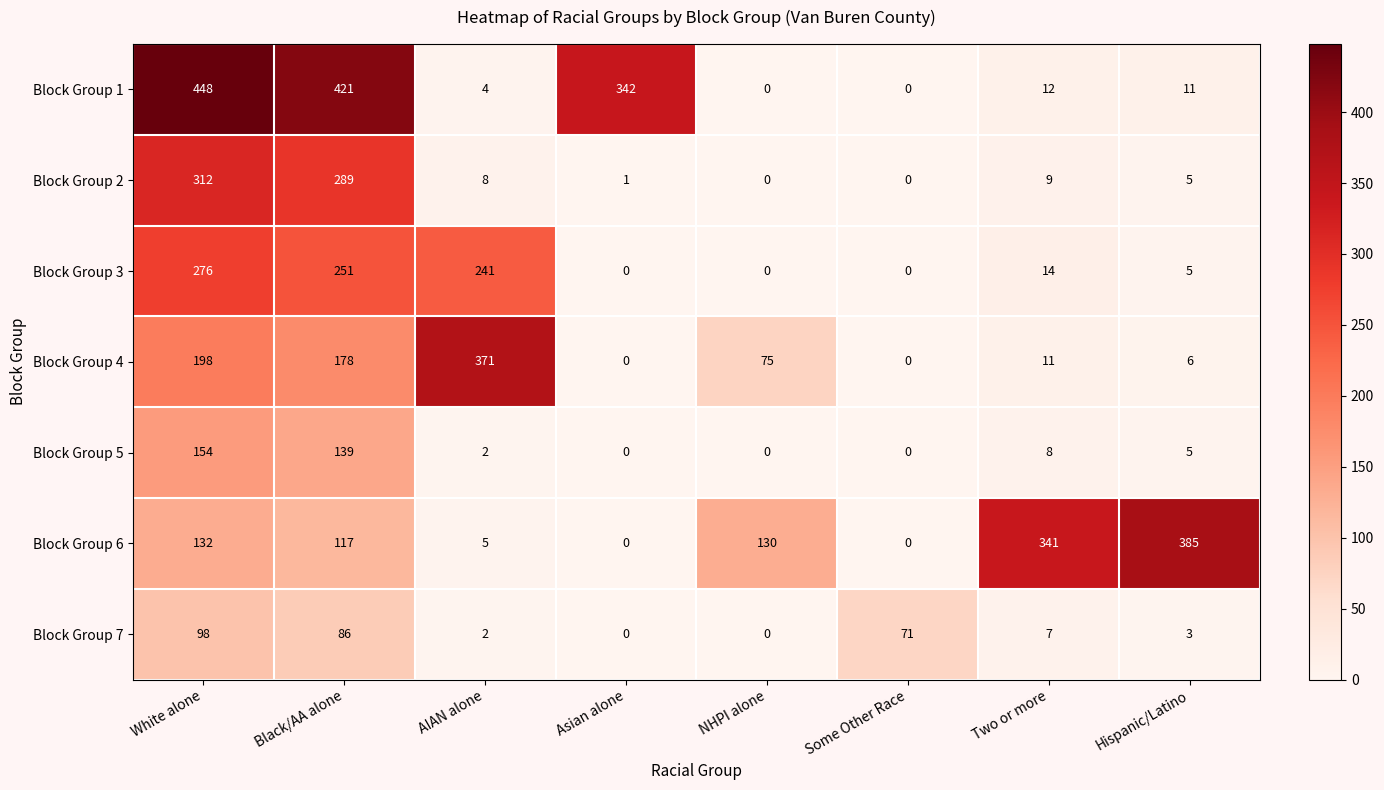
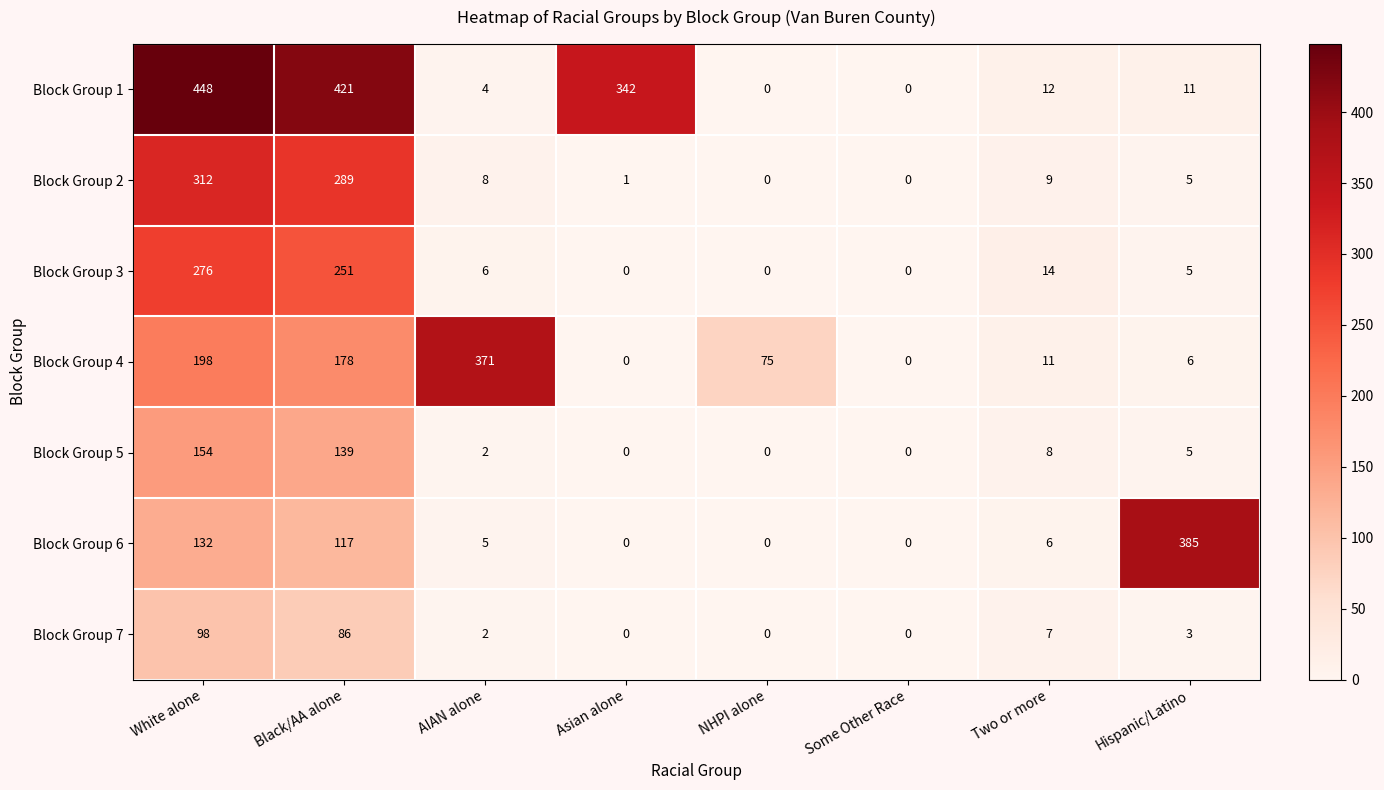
Block Group 3, AIAN alone: 241 -> 6
Block Group 6, NHPI alone: 130 -> 0
Block Group 6, Two or more: 341 -> 6
Block Group 7, Some Other Race: 71 -> 0
